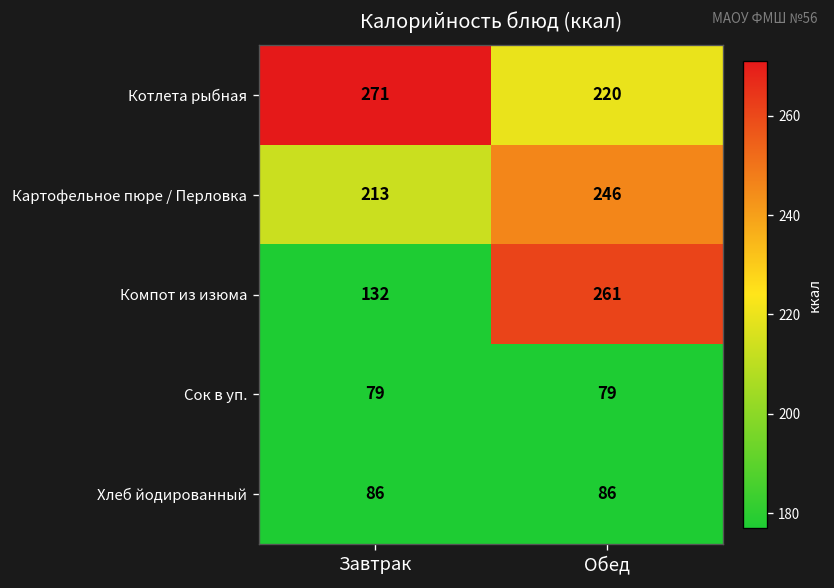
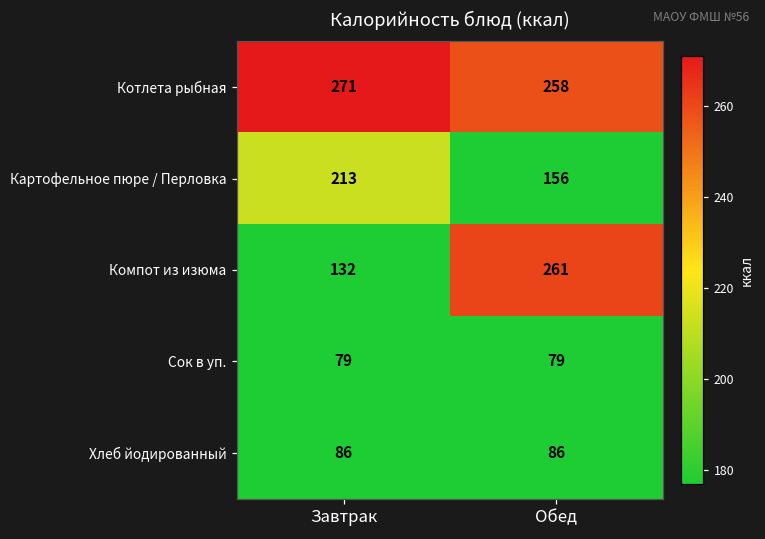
Котлета рыбная, Обед: 220 -> 258
Картофельное пюре / Перловка, Обед: 246 -> 156
